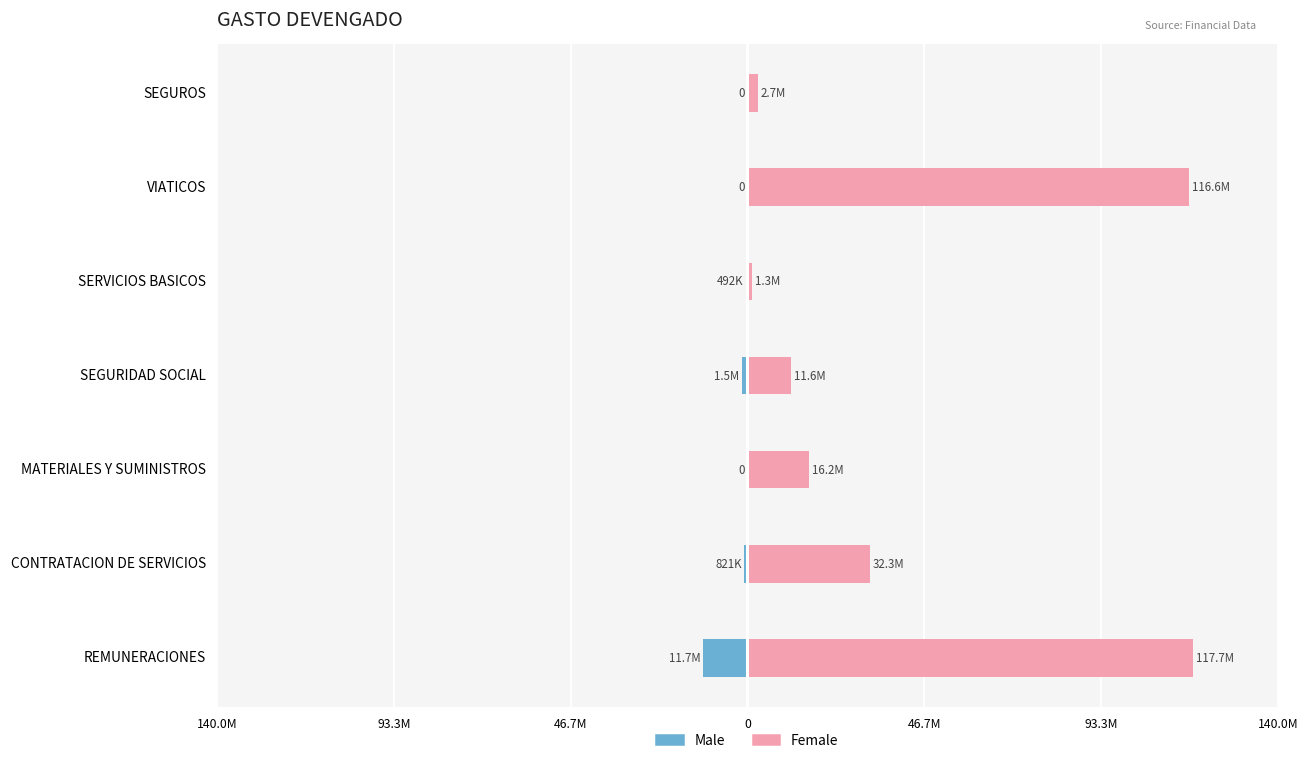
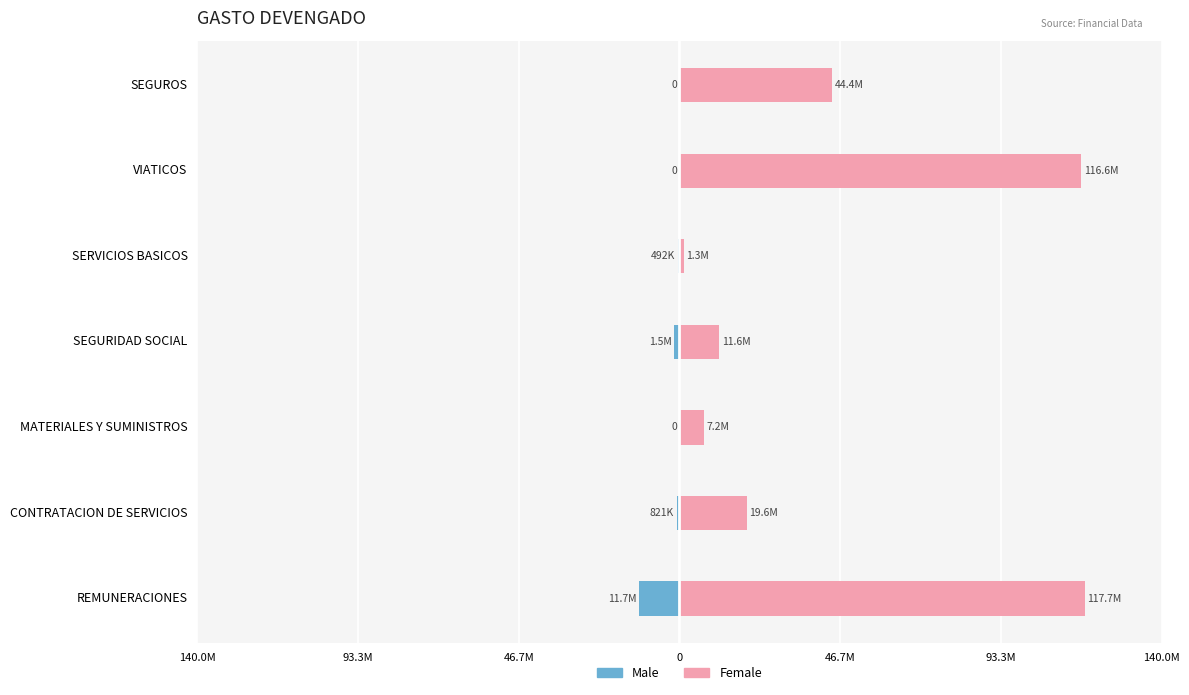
Female, SEGUROS: 2.7M -> 44.4M
Female, MATERIALES Y SUMINISTROS: 16.2M -> 7.2M
Female, CONTRATACION DE SERVICIOS: 32.3M -> 19.6M
